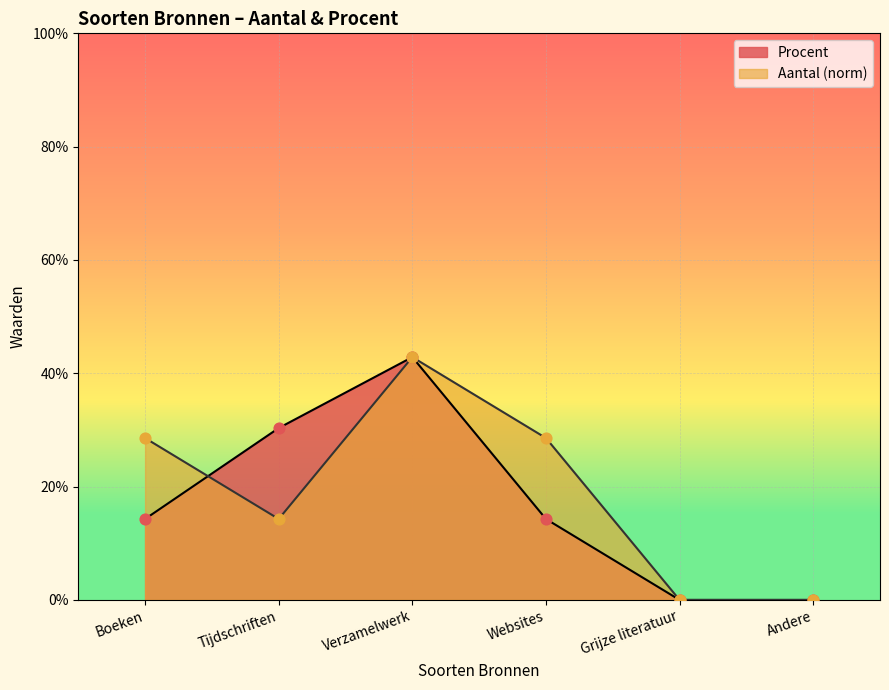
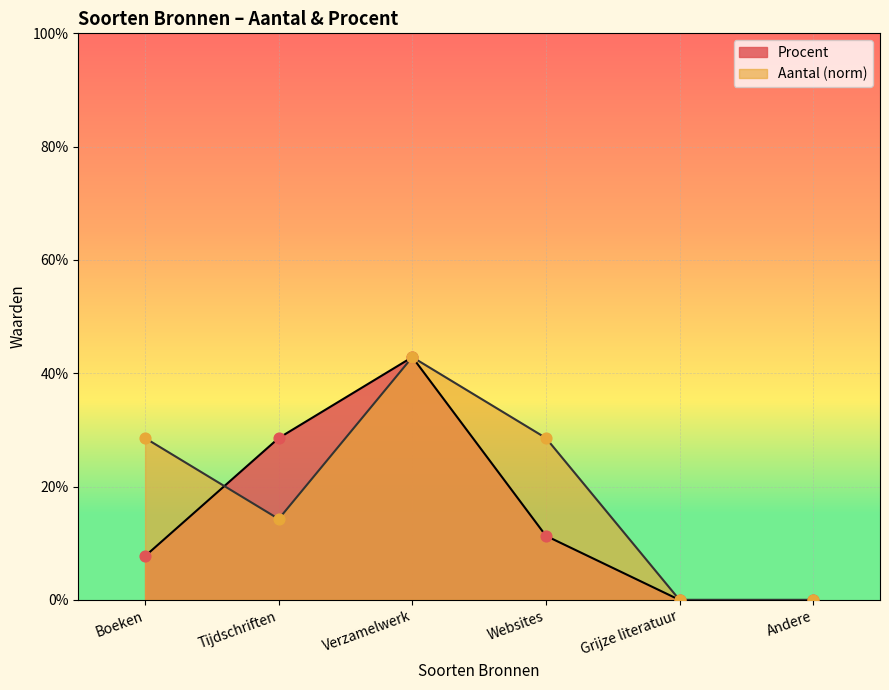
Procent, Boeken: 14% -> 8%
Procent, Tijdschriften: 30% -> 29%
Procent, Websites: 14% -> 11%
